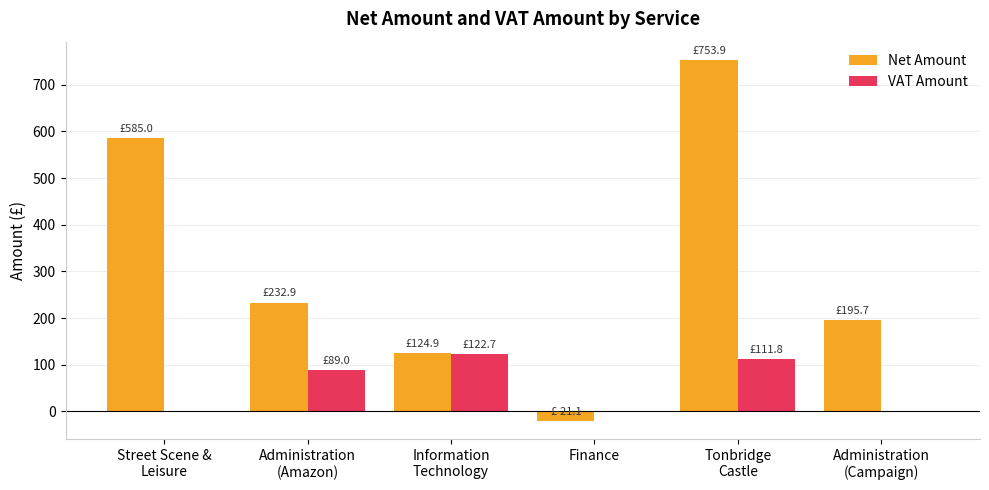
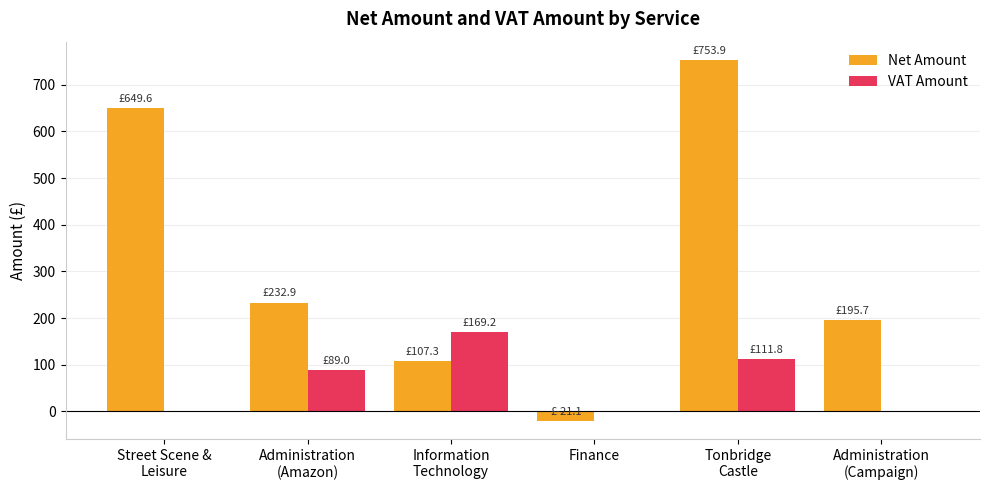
Net Amount, Street Scene & Leisure: £585.0 -> £649.6
Net Amount, Information Technology: £124.9 -> £107.3
VAT Amount, Information Technology: £122.7 -> £169.2
